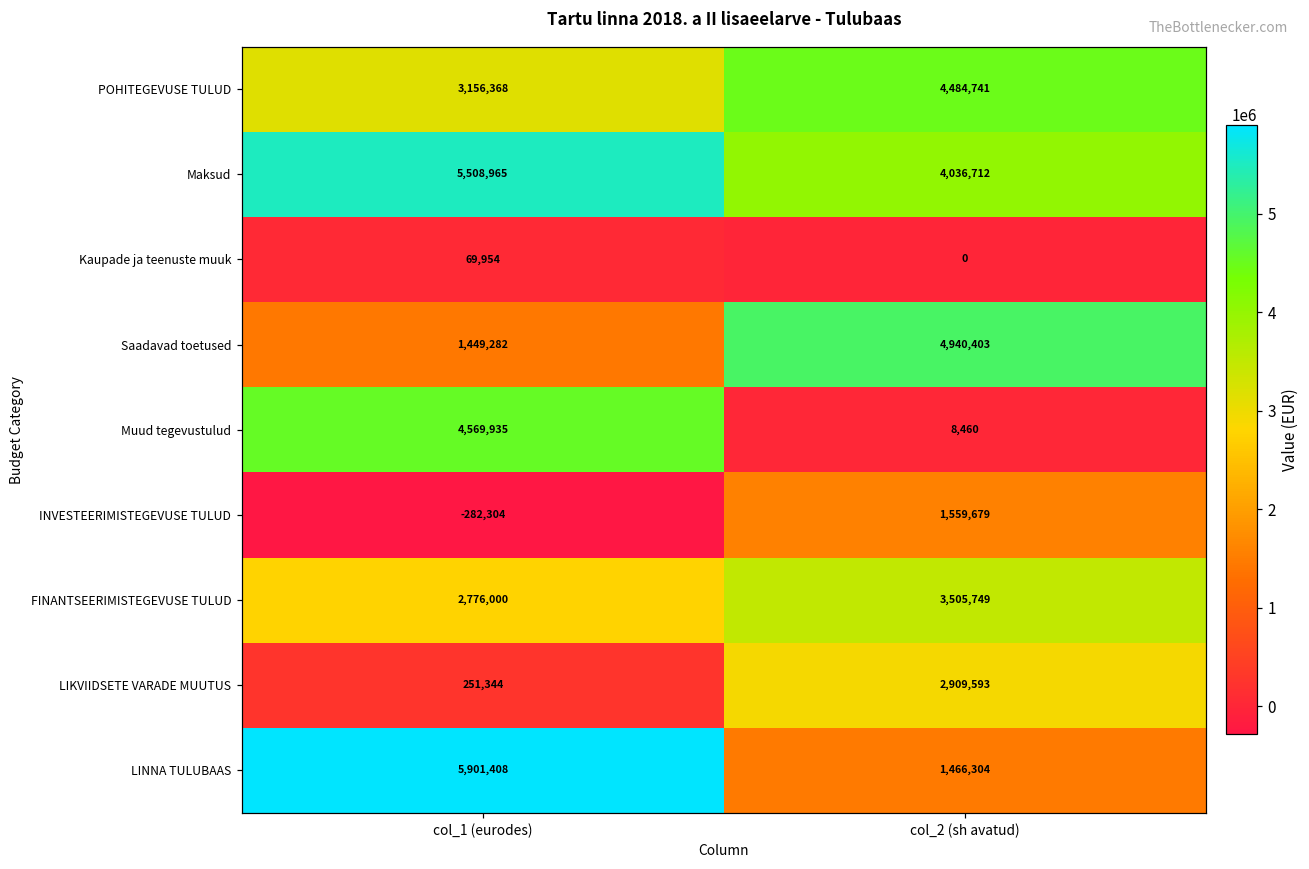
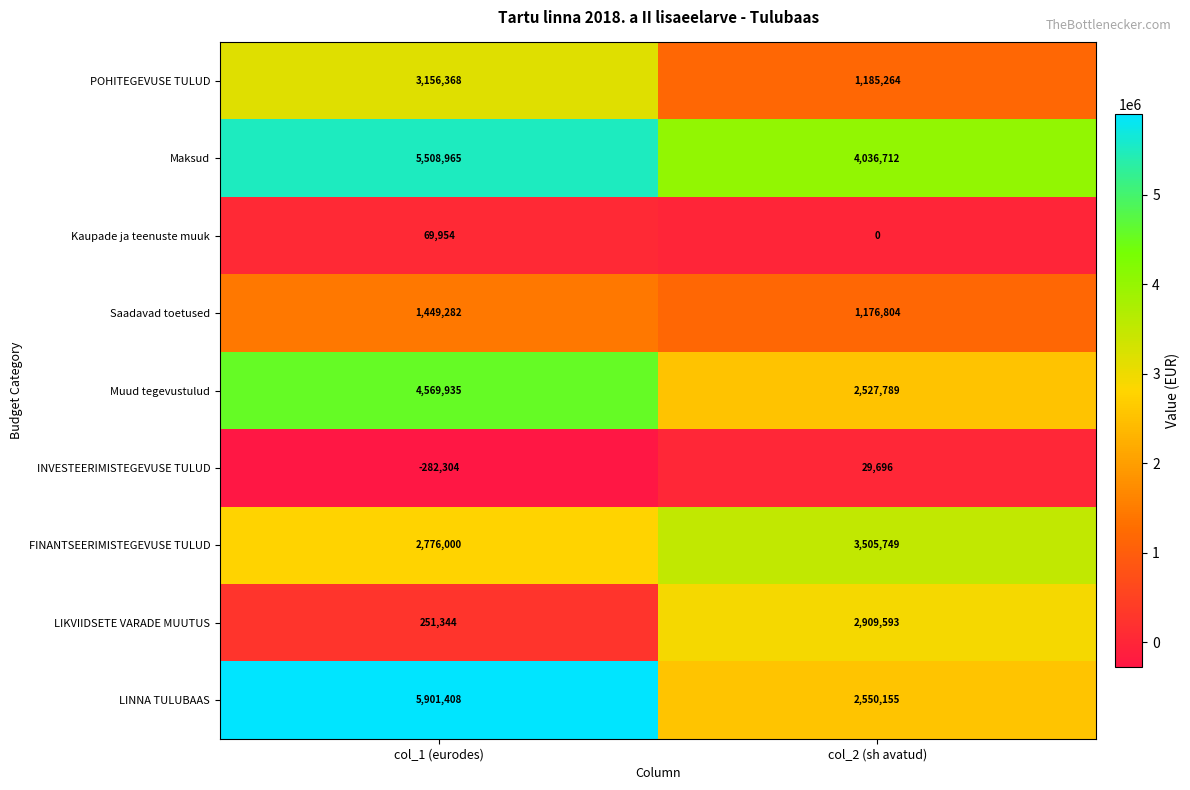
POHITEGEVUSE TULUD, col_2 (sh avatud): 4,484,741 -> 1,185,264
Saadavad toetused, col_2 (sh avatud): 4,940,403 -> 1,176,804
Muud tegevustulud, col_2 (sh avatud): 8,460 -> 2,527,789
INVESTEERIMISTEGEVUSE TULUD, col_2 (sh avatud): 1,559,679 -> 29,696
LINNA TULUBAAS, col_2 (sh avatud): 1,466,304 -> 2,550,155
